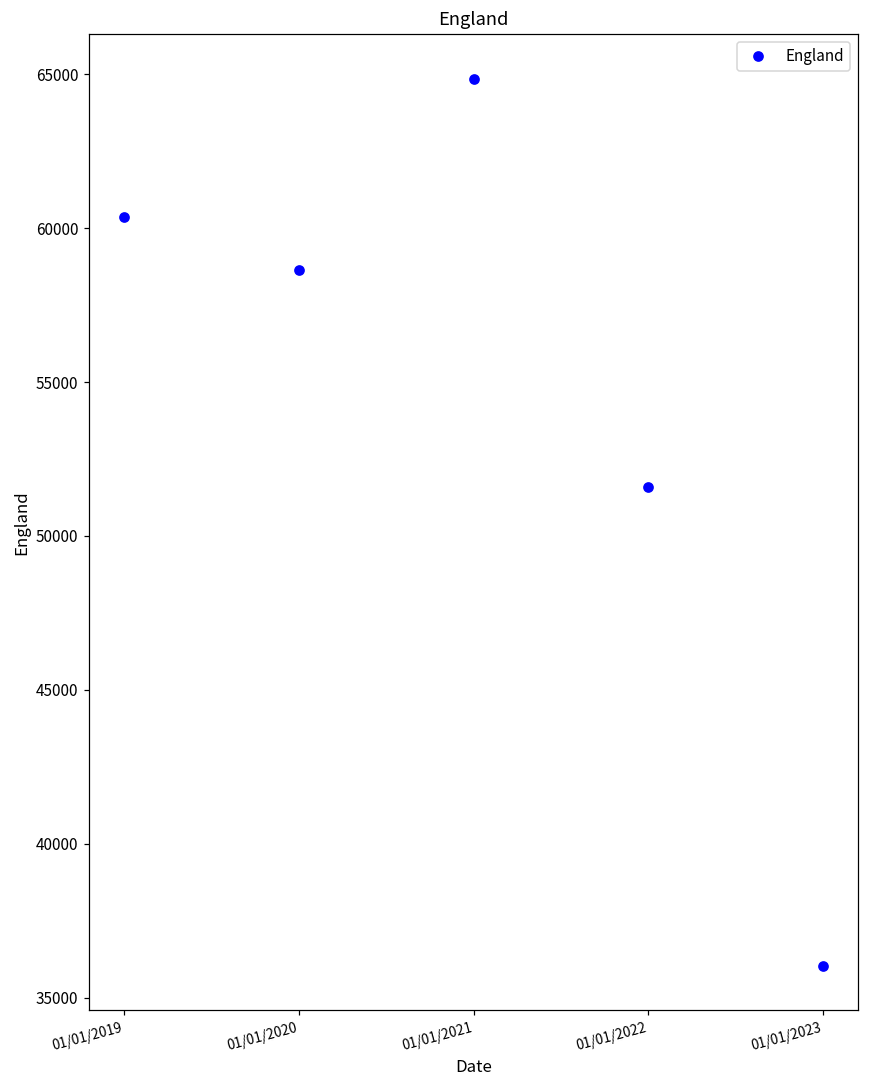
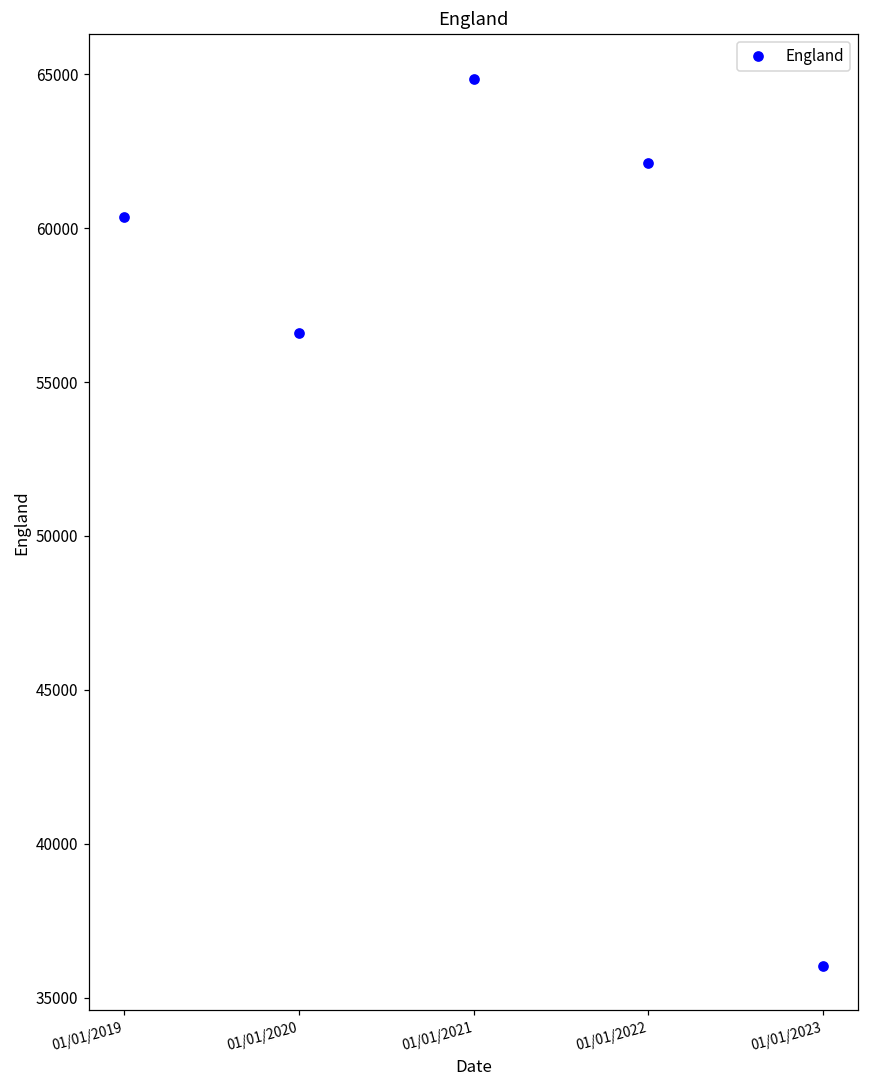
01/01/2020: 58600 -> 56600
01/01/2022: 51600 -> 62100
